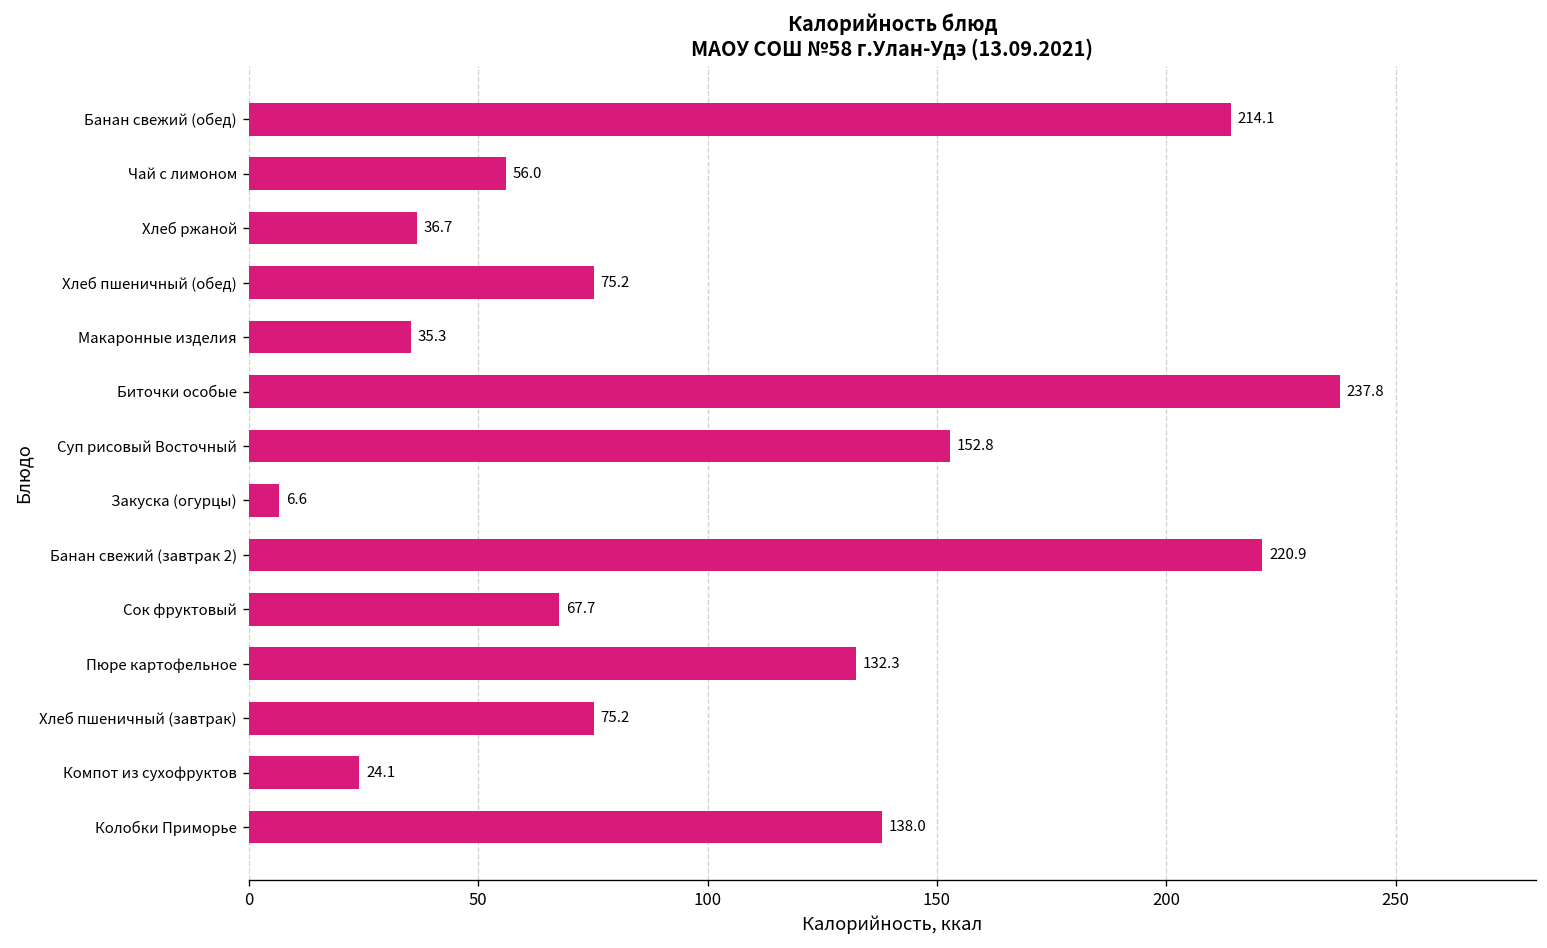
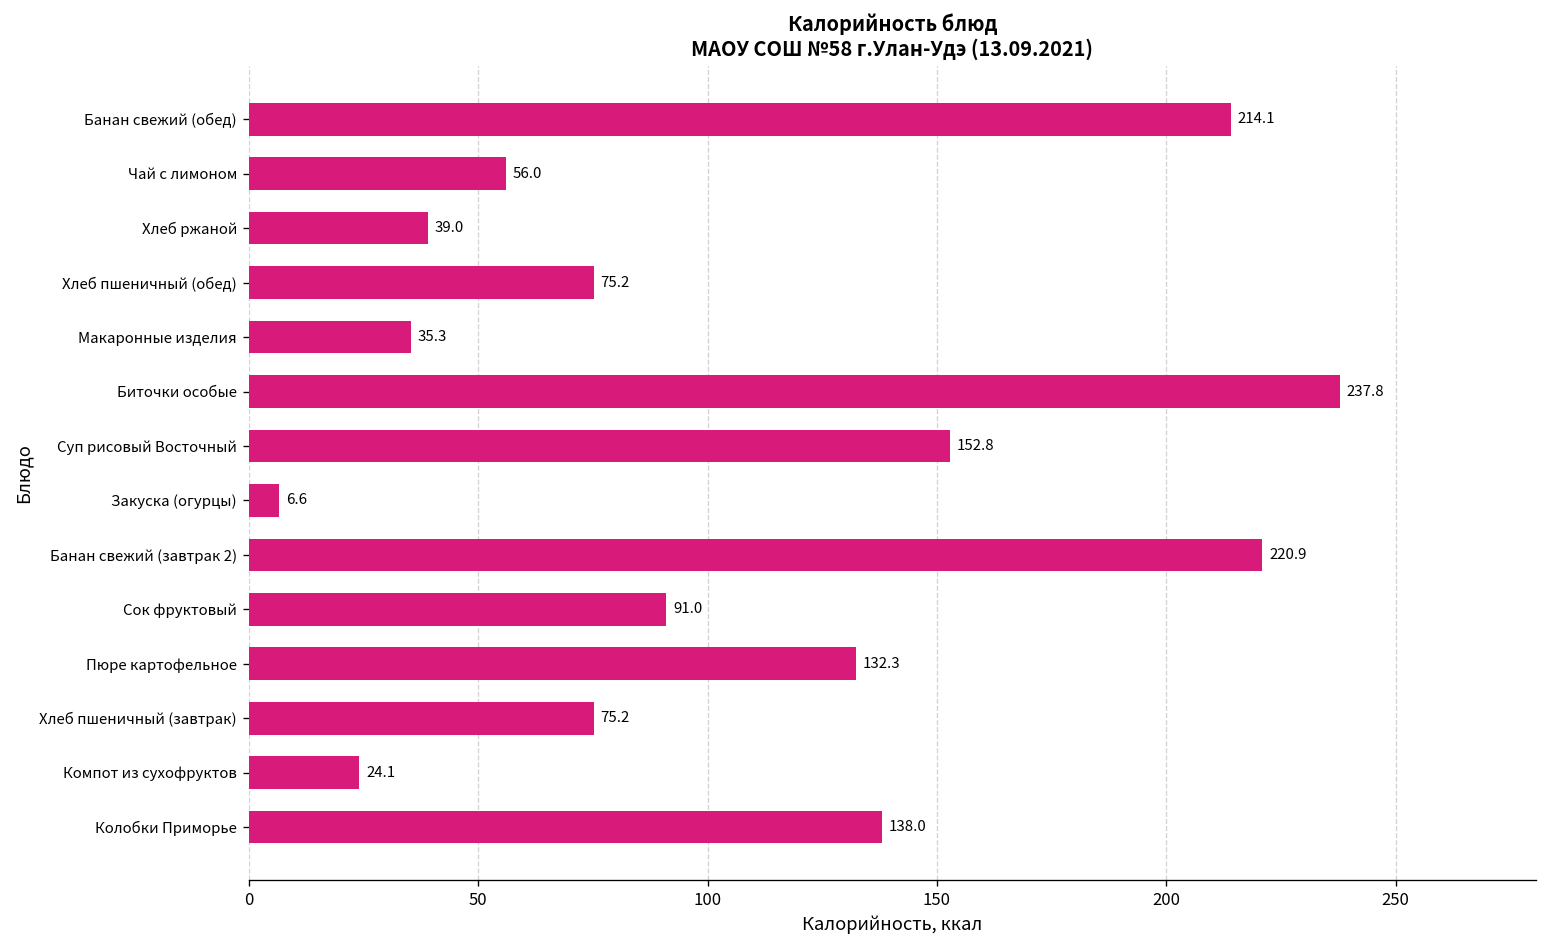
Хлеб ржаной: 36.7 -> 39.0
Сок фруктовый: 67.7 -> 91.0
